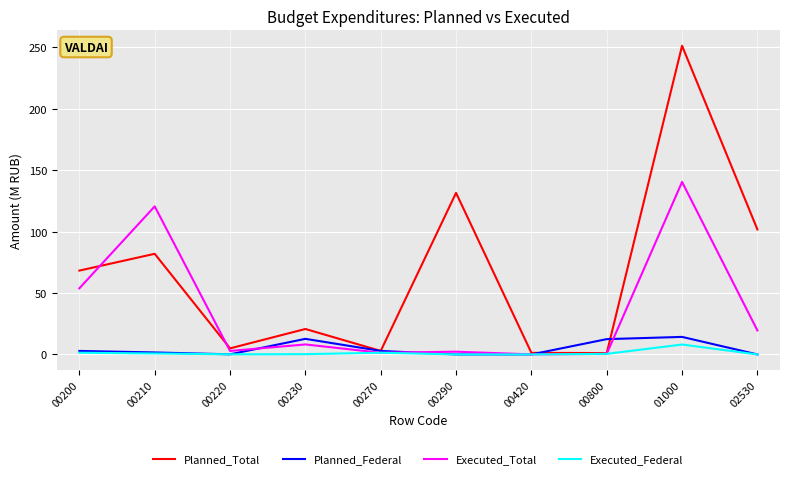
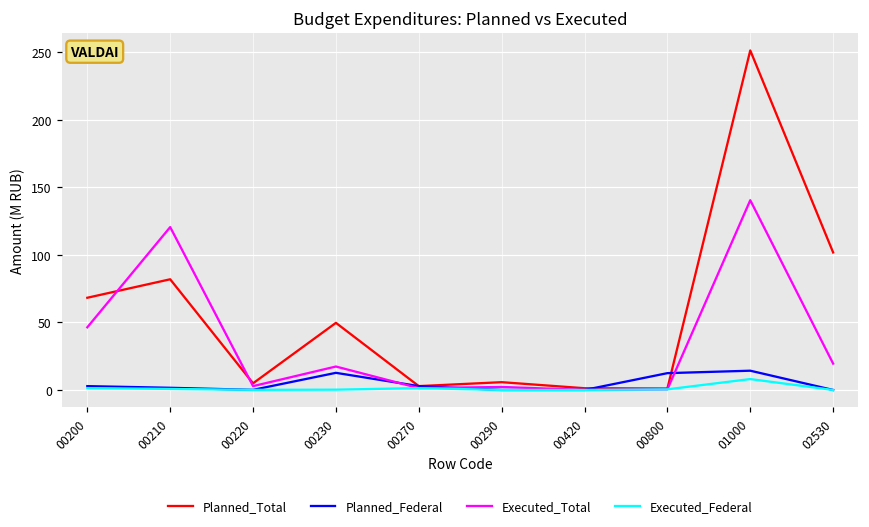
Executed_Total, 00200: 54 -> 46
Planned_Total, 00230: 21 -> 50
Executed_Total, 00230: 8 -> 17
Planned_Total, 00290: 132 -> 6
